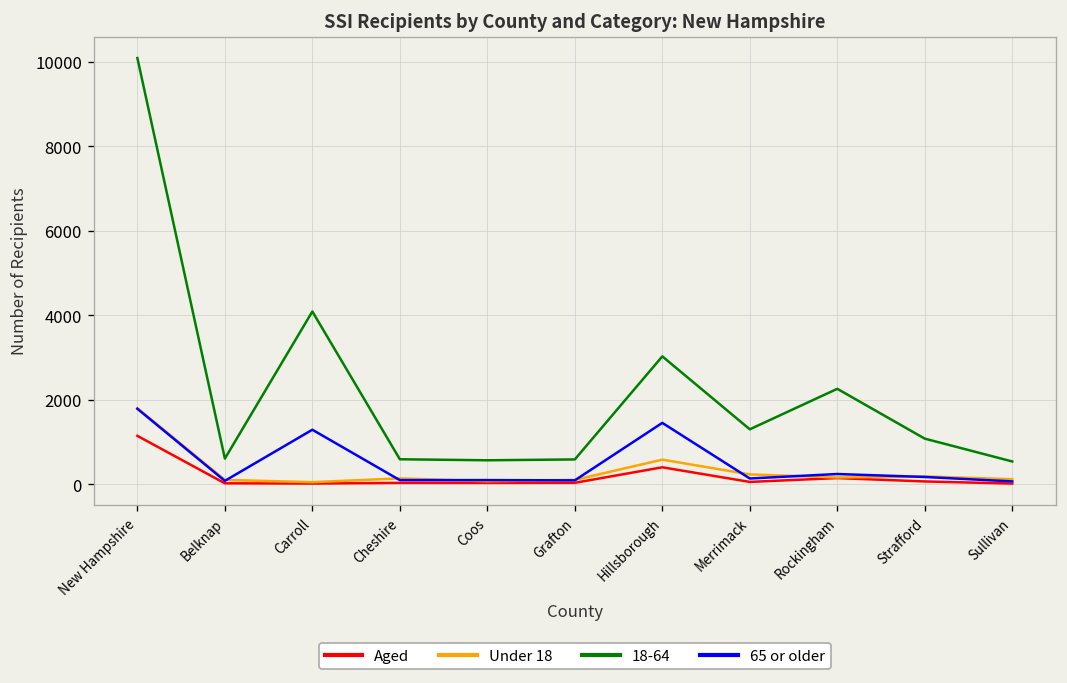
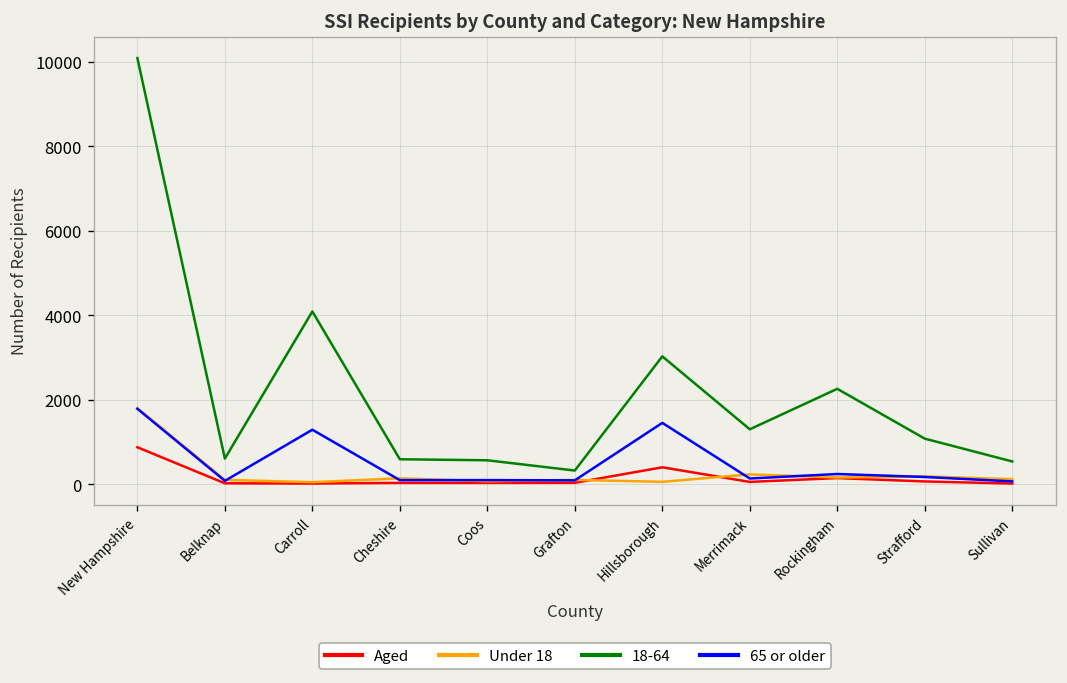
Aged, New Hampshire: 1200 -> 900
18-64, Grafton: 600 -> 300
Under 18, Hillsborough: 600 -> 100
